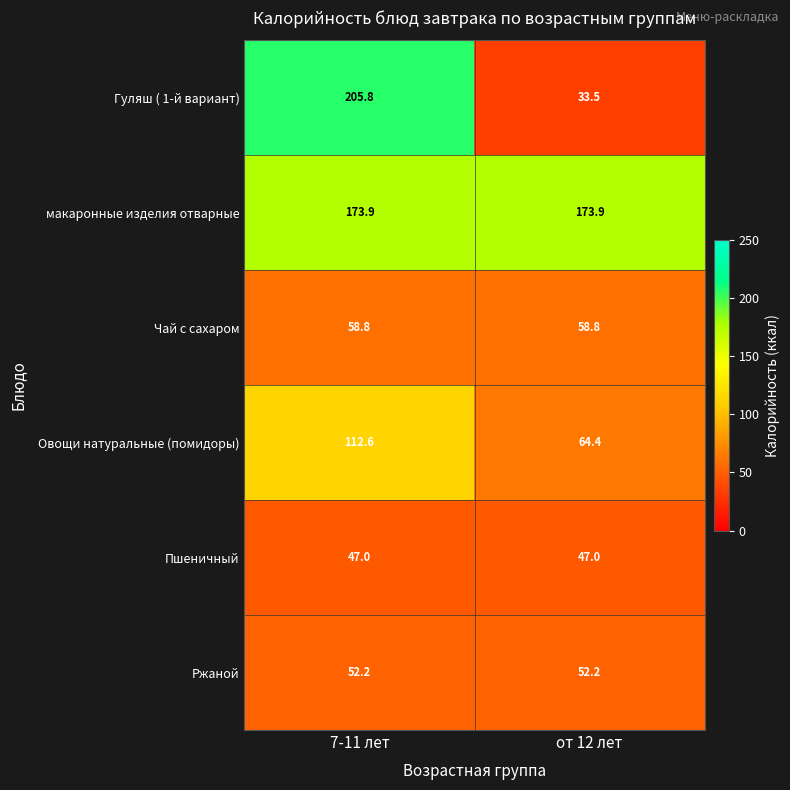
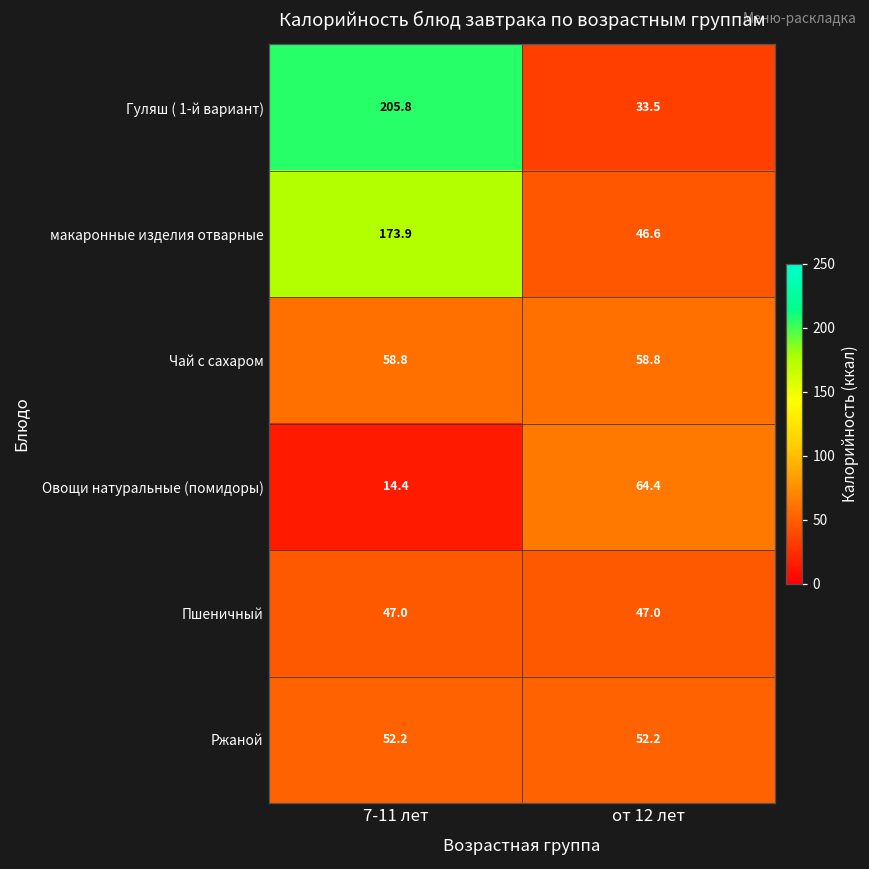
макаронные изделия отварные, от 12 лет: 173.9 -> 46.6
Овощи натуральные (помидоры), 7-11 лет: 112.6 -> 14.4
